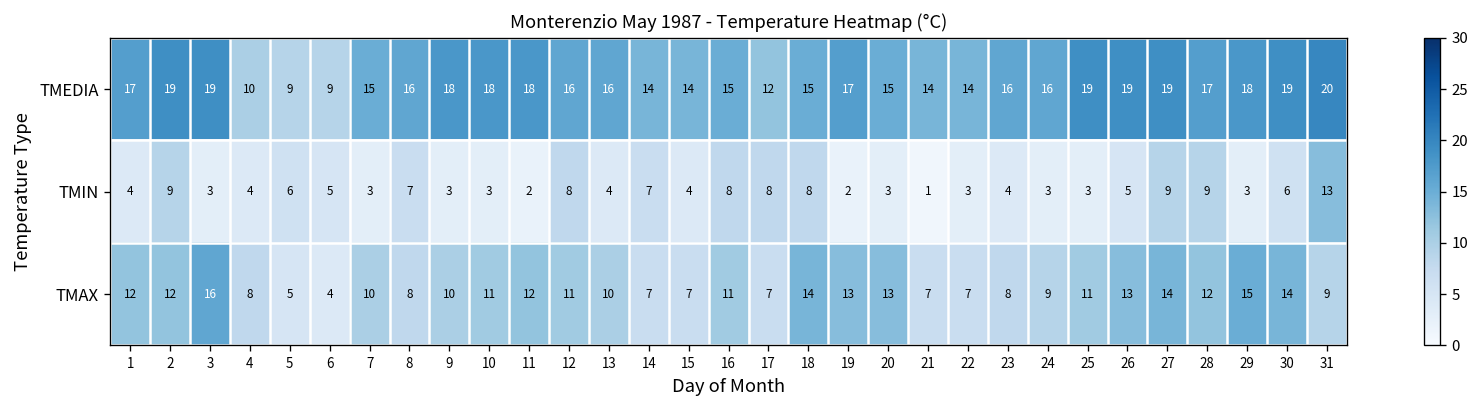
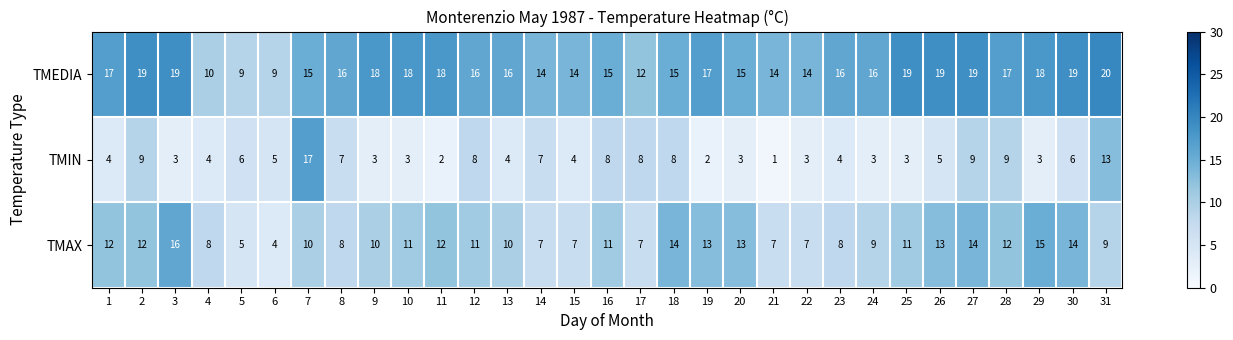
TMIN, 7: 3 -> 17
